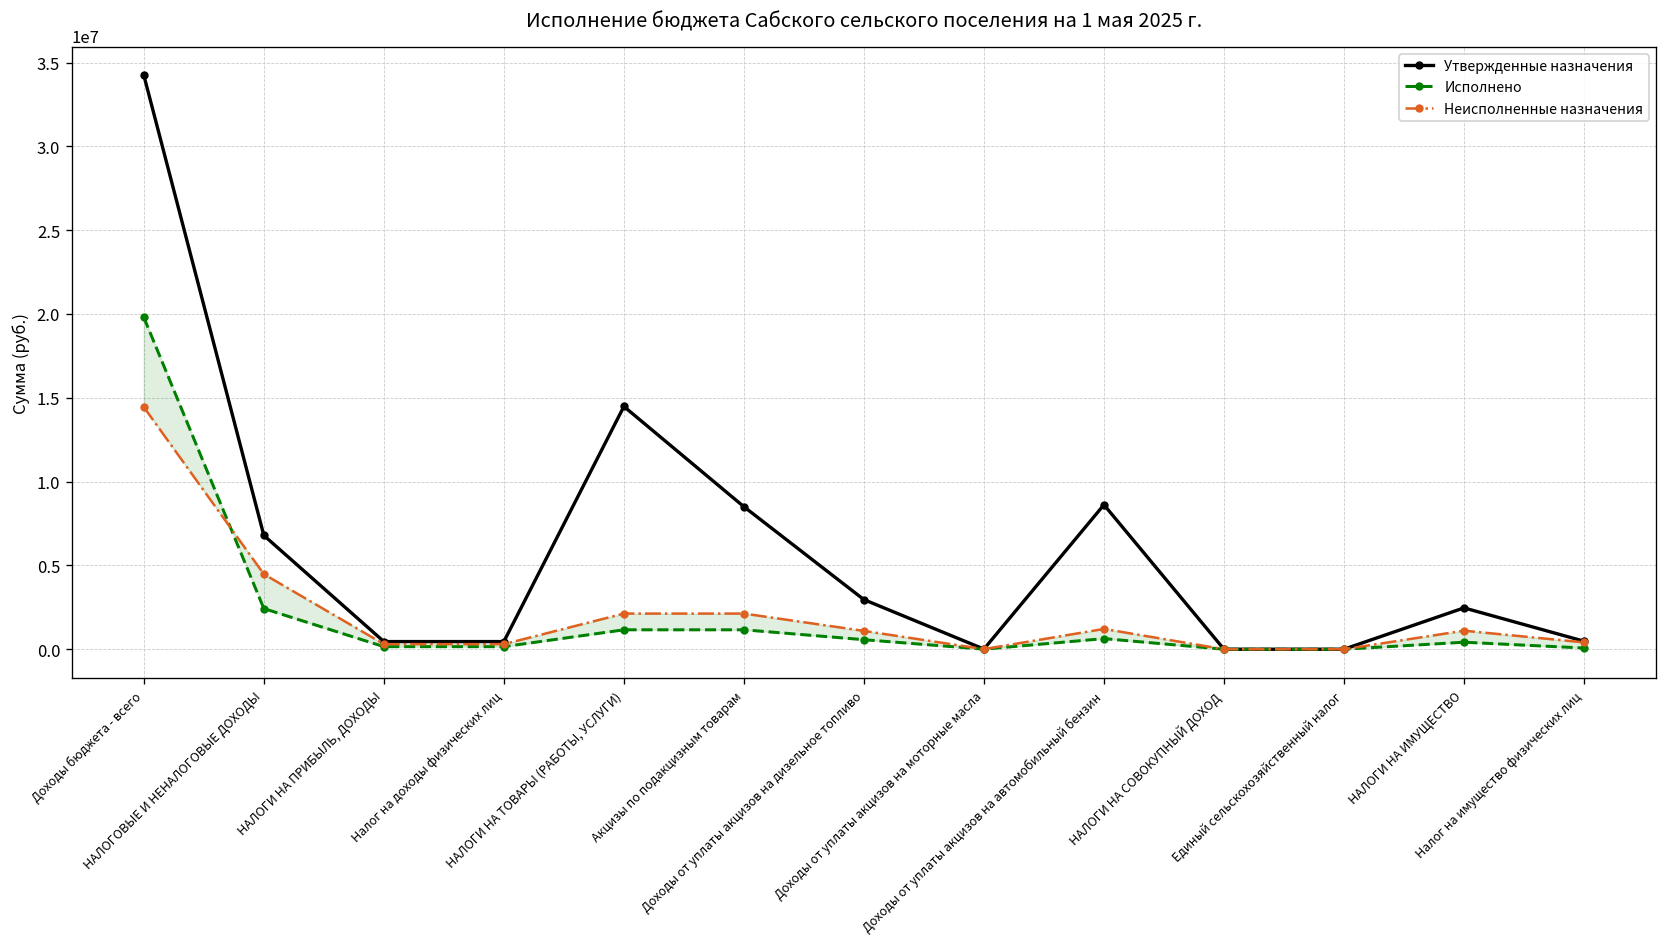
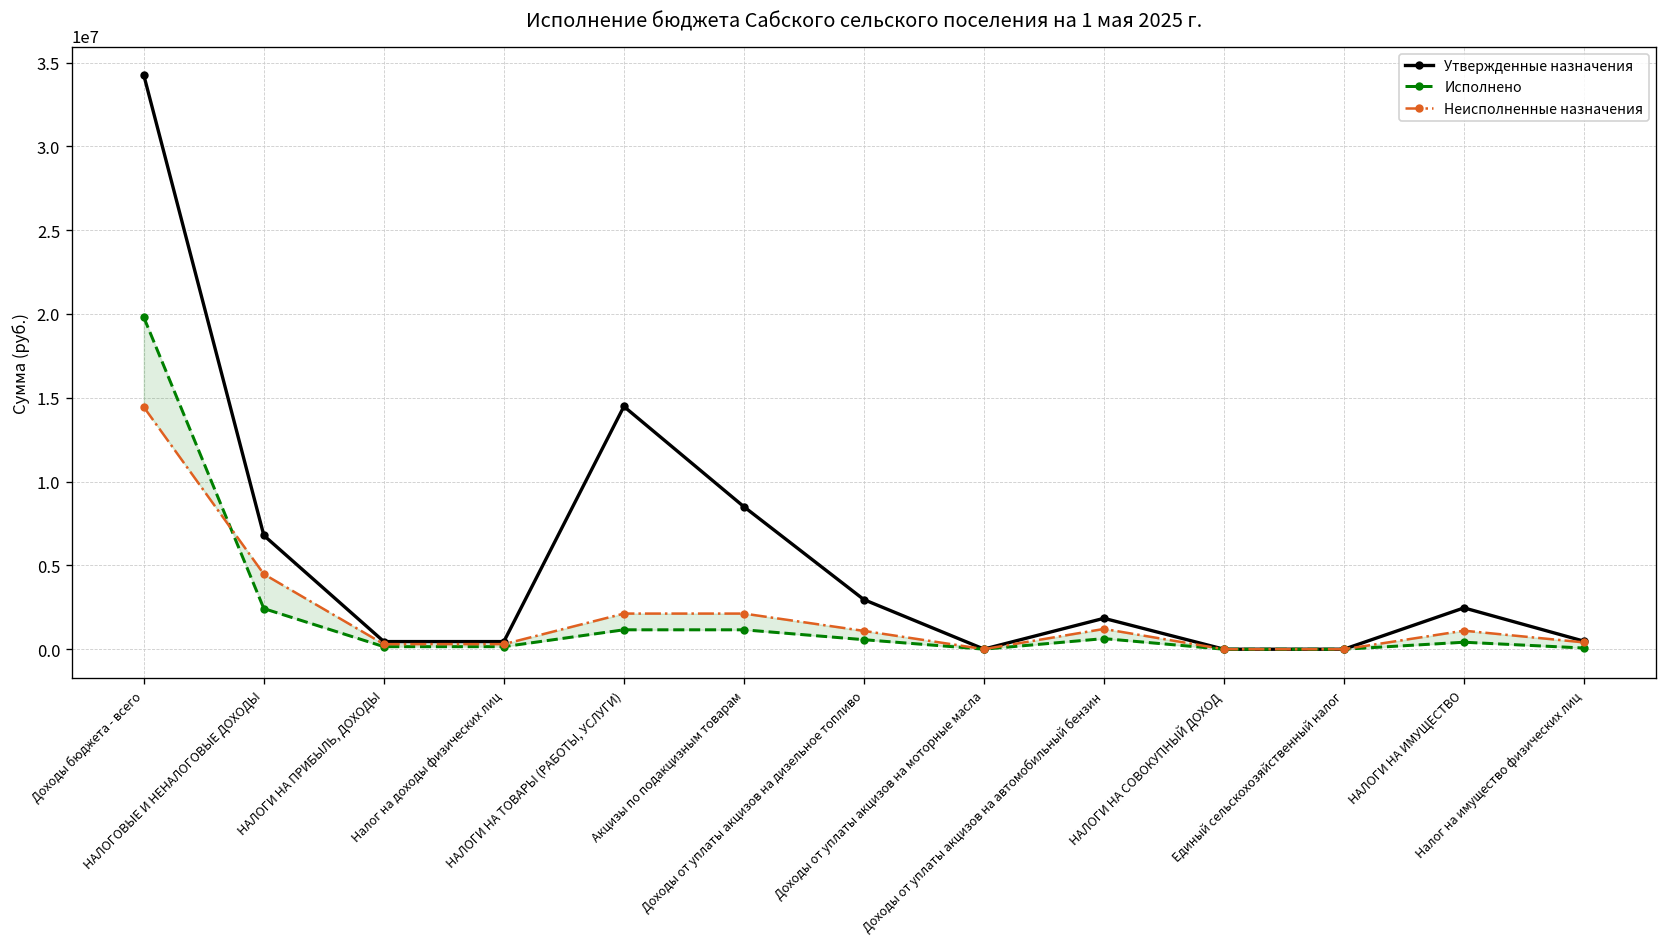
Утвержденные назначения, Доходы от уплаты акцизов на автомобильный бензин: 8600000 -> 1800000
